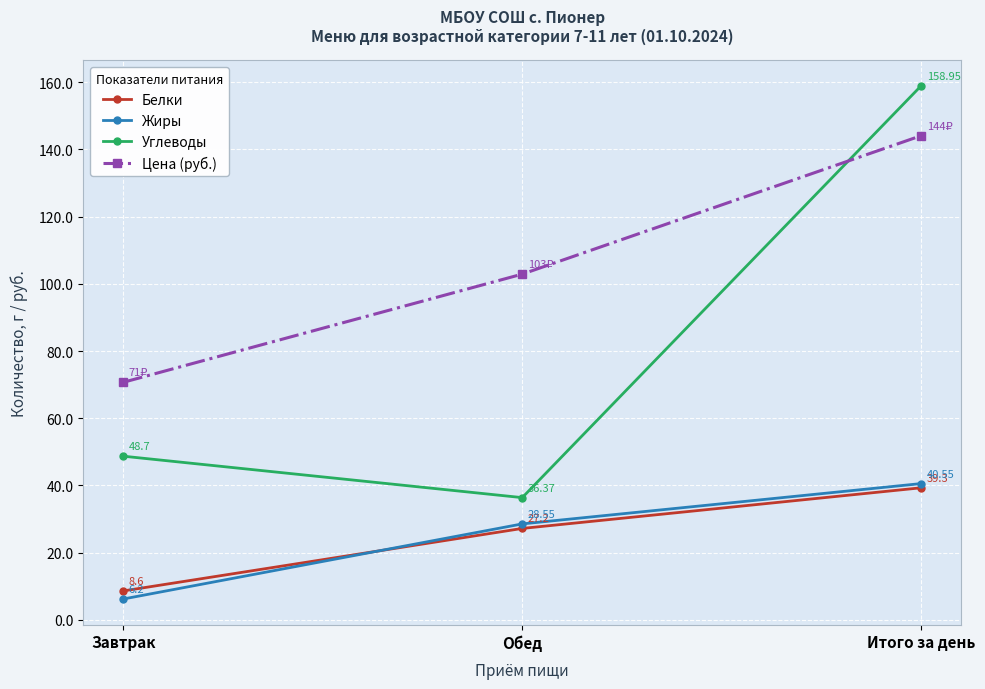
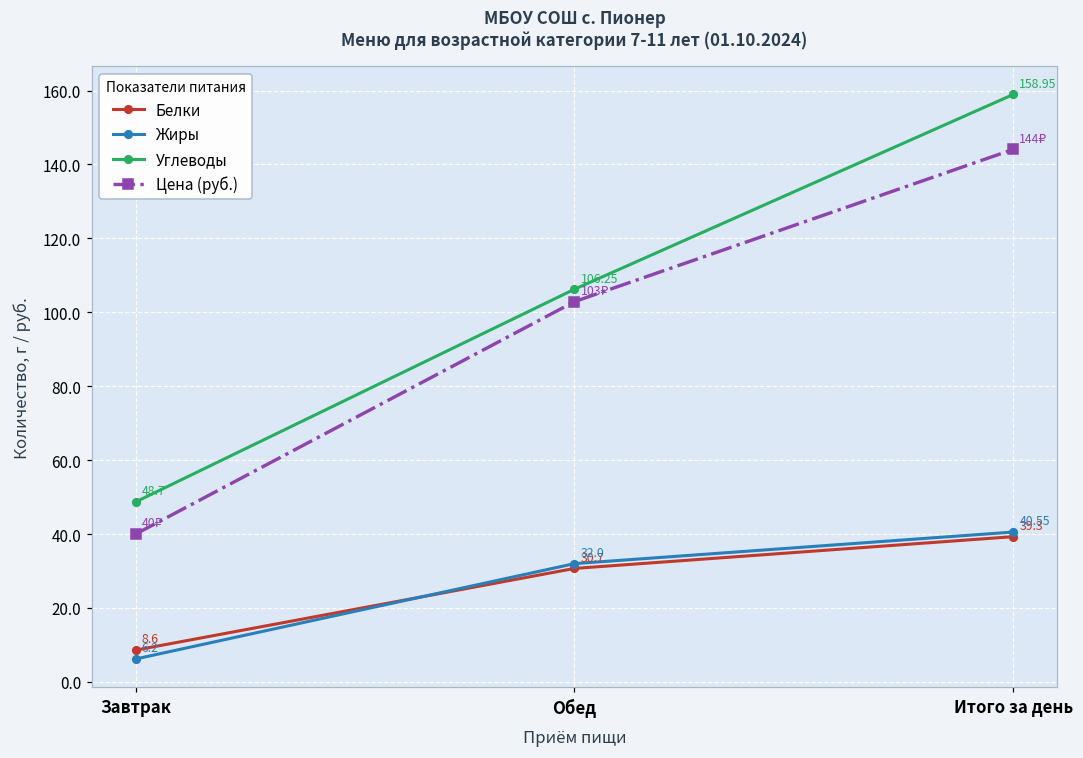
Цена (руб.), Завтрак: 71₽ -> 40₽
Белки, Обед: 27.2 -> 30.7
Жиры, Обед: 28.55 -> 32.0
Углеводы, Обед: 36.37 -> 106.25
